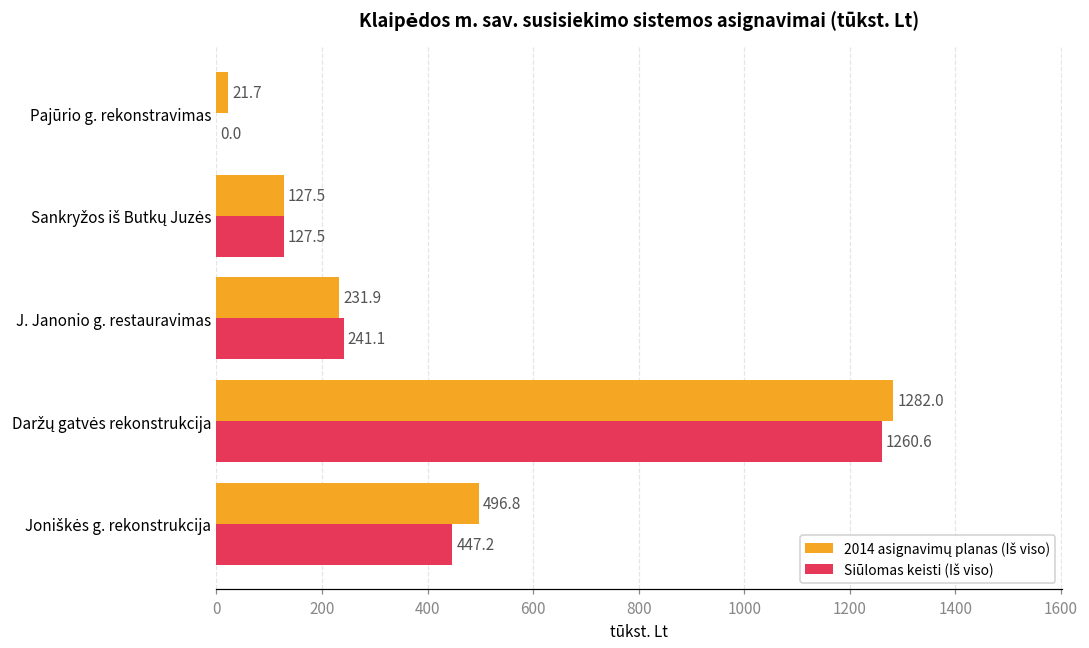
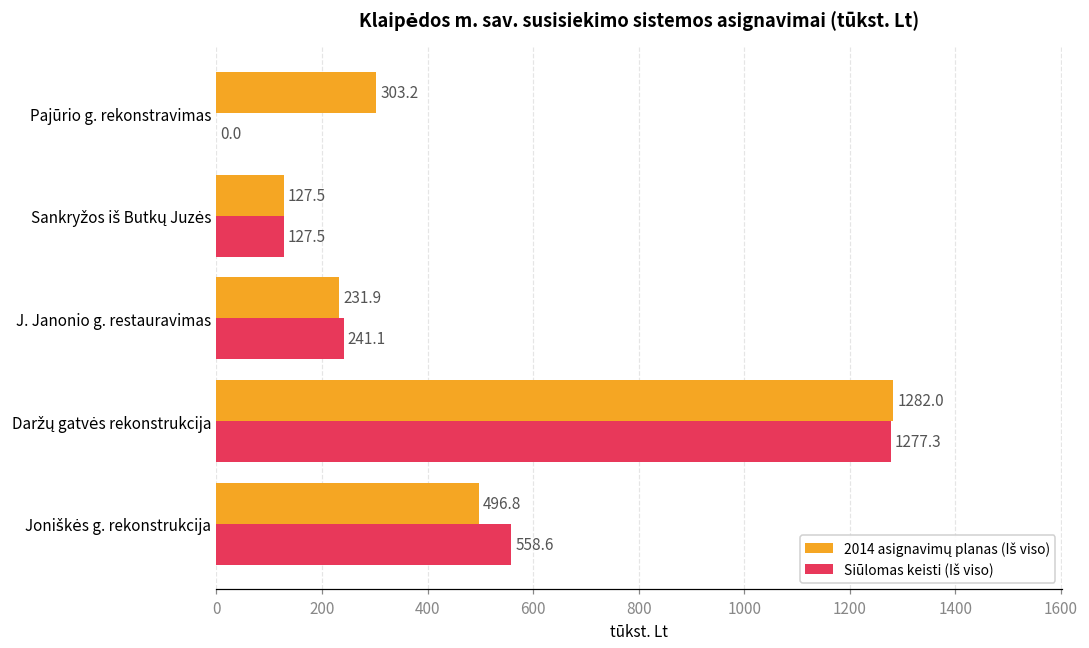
2014 asignavimų planas (Iš viso), Pajūrio g. rekonstravimas: 21.7 -> 303.2
Siūlomas keisti (Iš viso), Daržų gatvės rekonstrukcija: 1260.6 -> 1277.3
Siūlomas keisti (Iš viso), Joniškės g. rekonstrukcija: 447.2 -> 558.6
